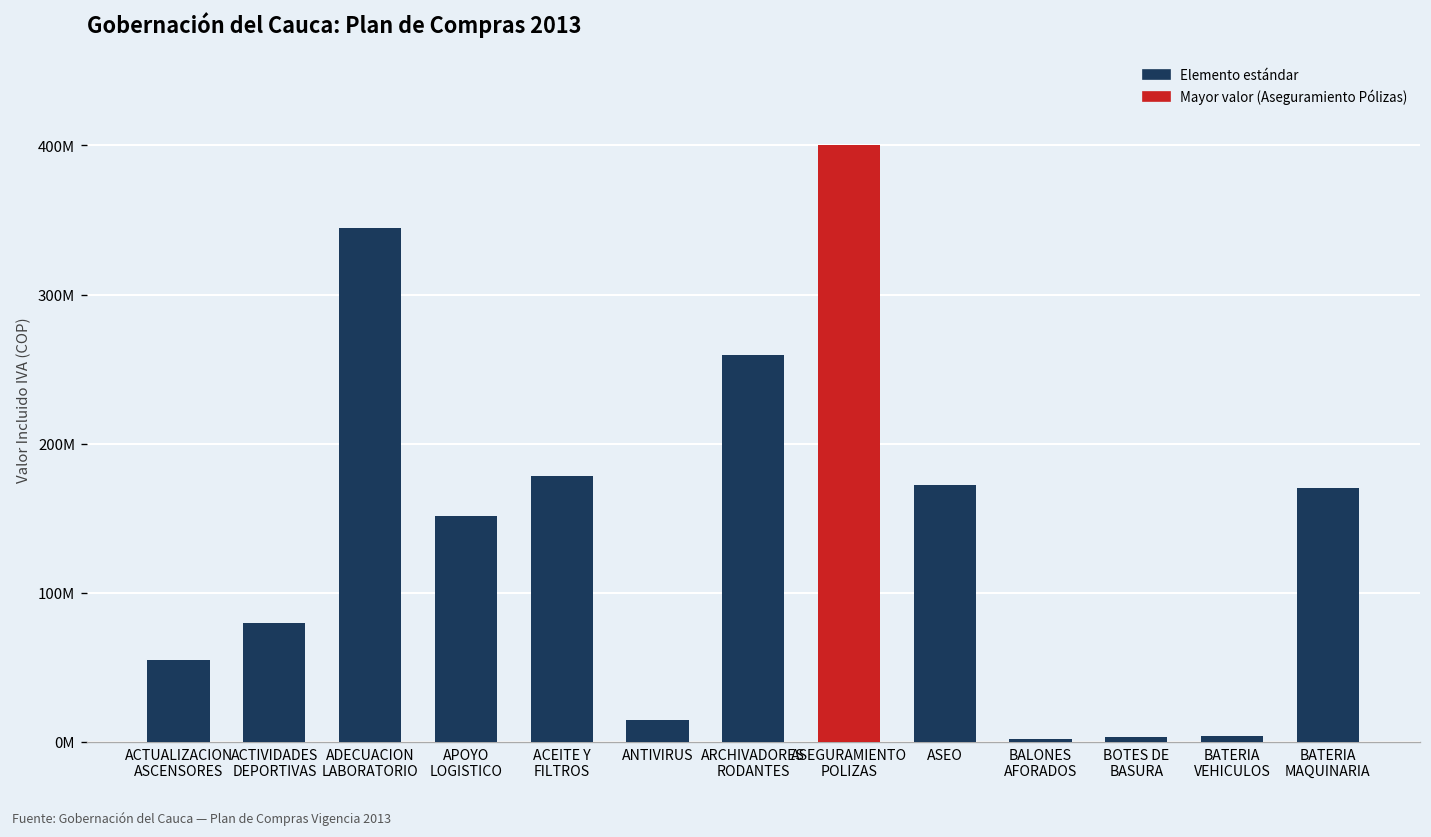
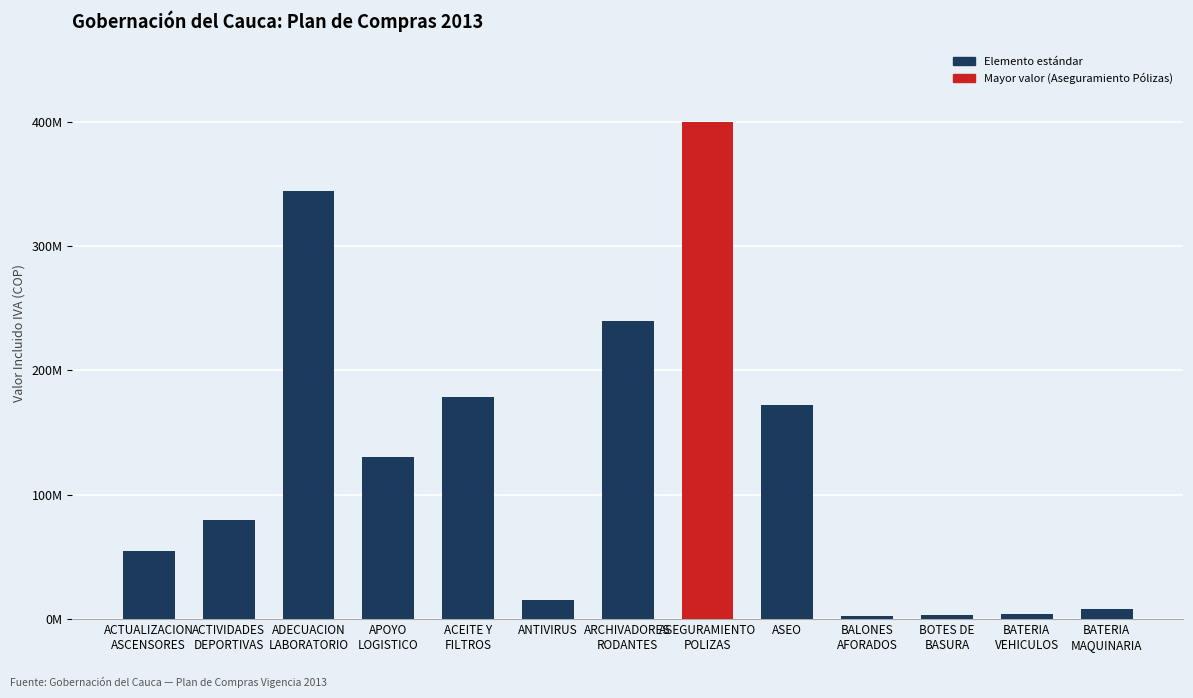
APOYO LOGISTICO: 152000000 -> 130000000
ARCHIVADORES RODANTES: 260000000 -> 240000000
BATERIA MAQUINARIA: 171000000 -> 8000000
